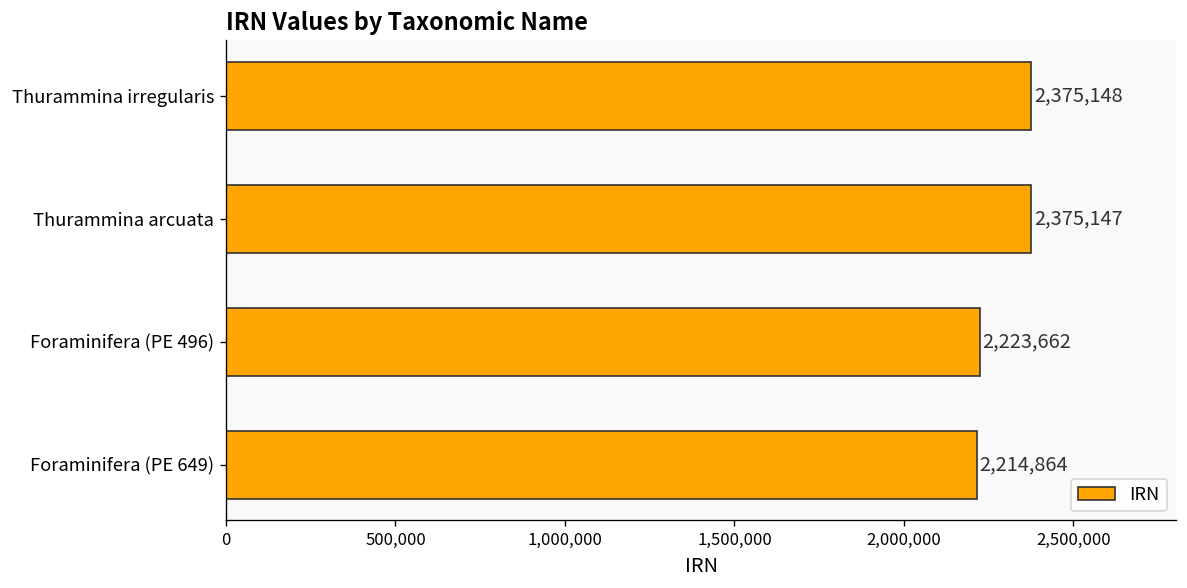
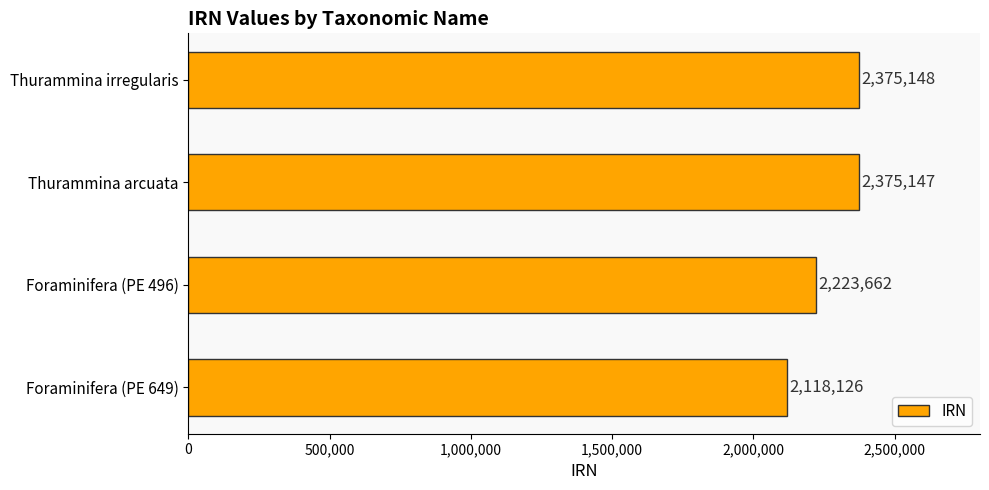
Foraminifera (PE 649): 2,214,864 -> 2,118,126
